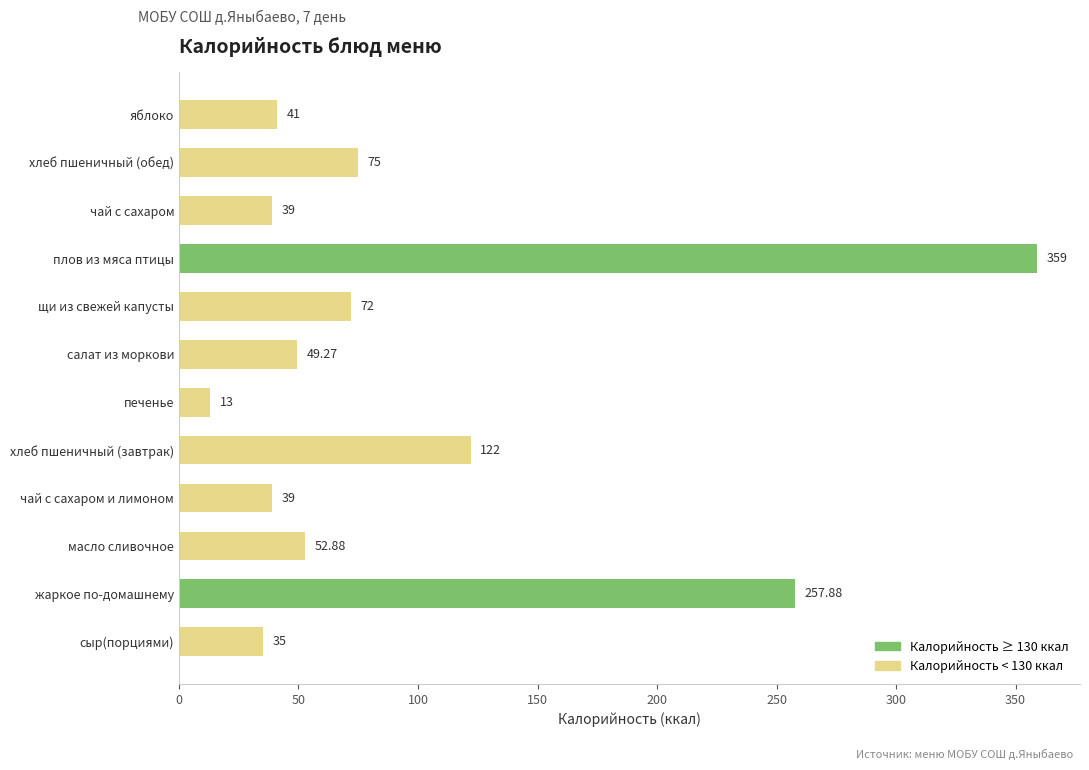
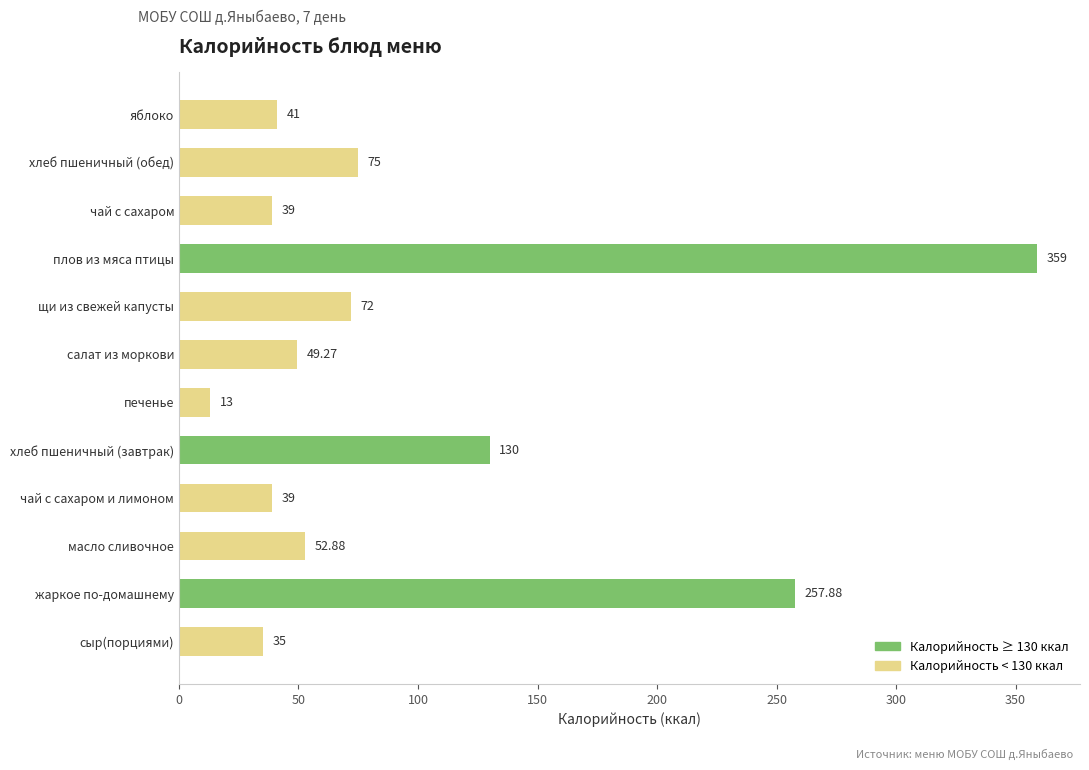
хлеб пшеничный (завтрак): 122 -> 130
